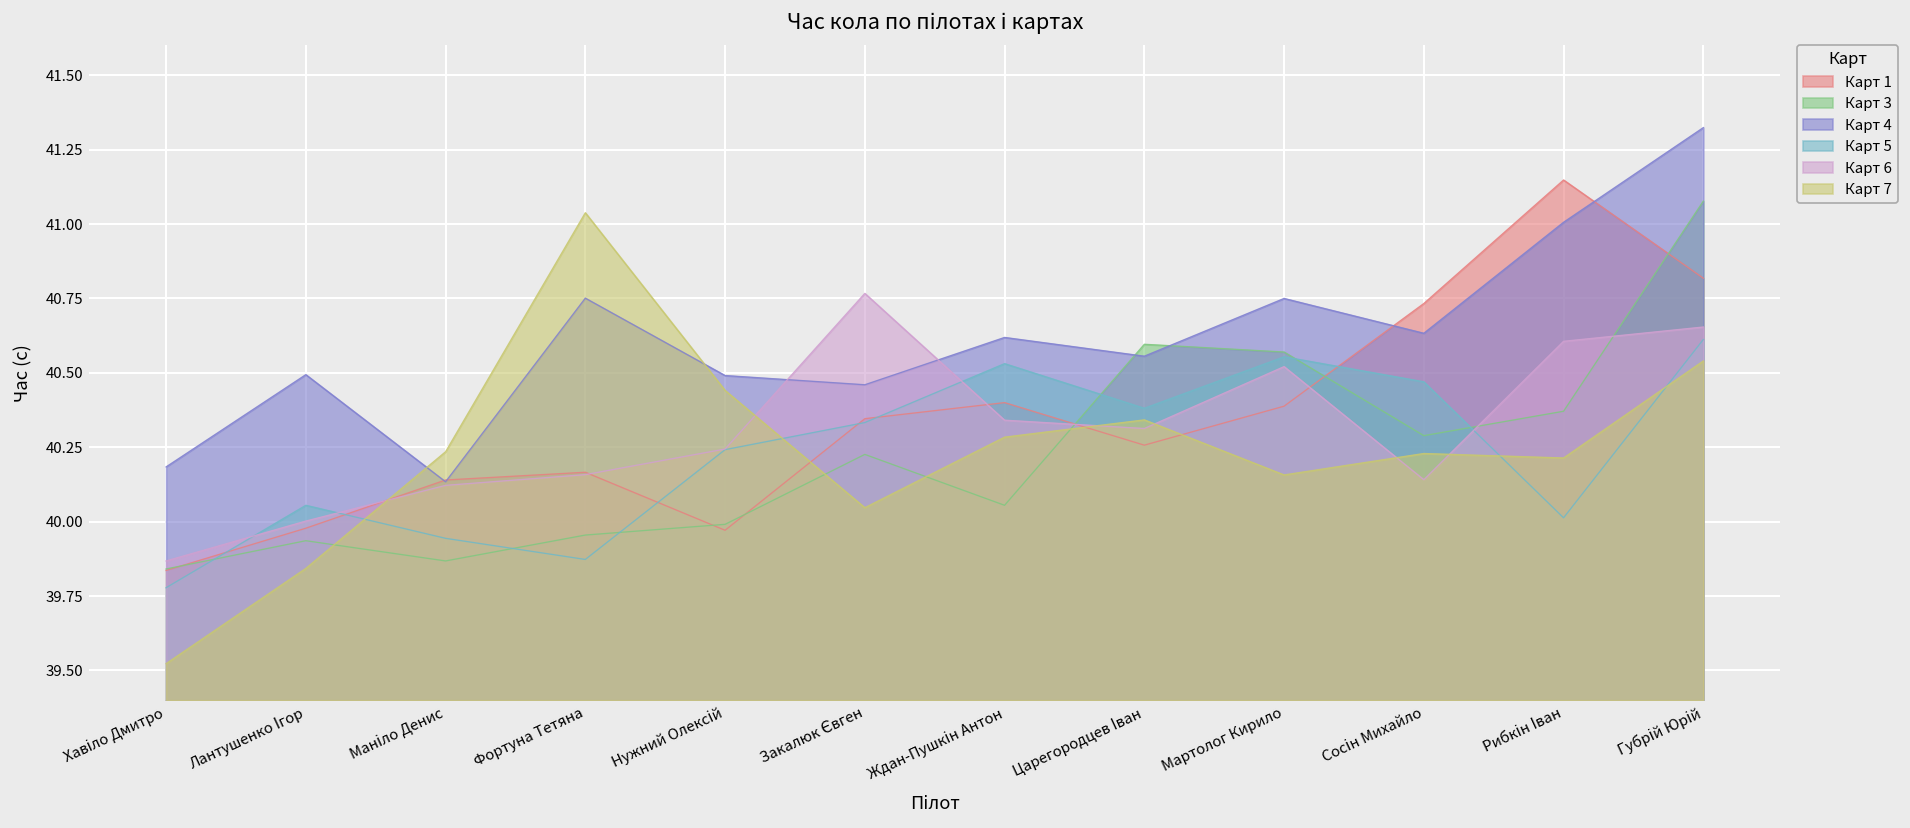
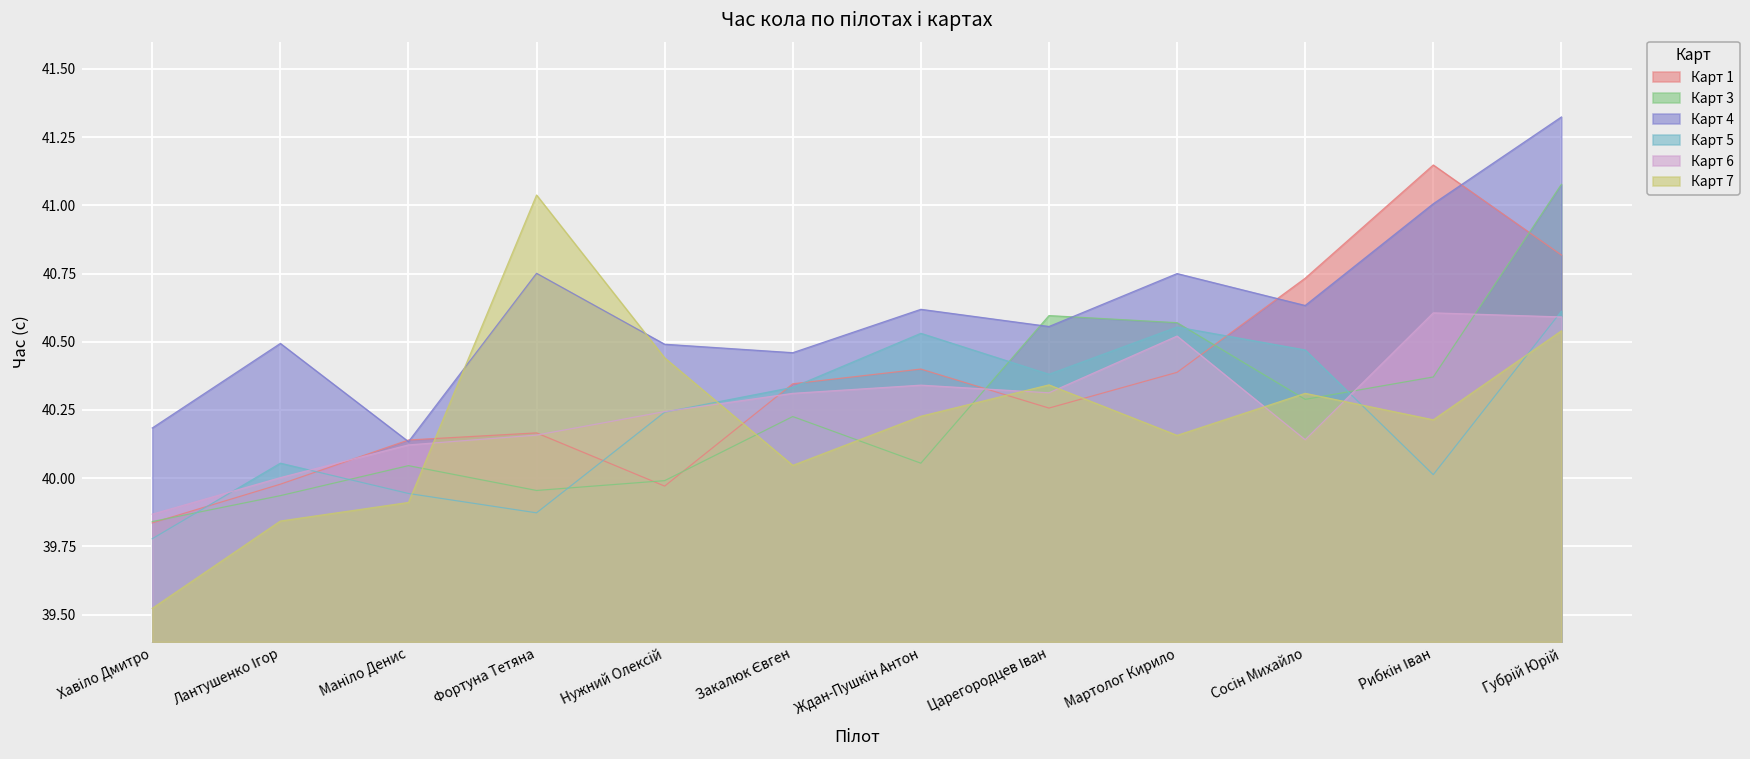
Карт 3, Маніло Денис: 39.87 -> 40.05
Карт 7, Маніло Денис: 40.24 -> 39.91
Карт 6, Закалюк Євген: 40.77 -> 40.31
Карт 7, Ждан-Пушкін Антон: 40.28 -> 40.23
Карт 7, Сосін Михайло: 40.23 -> 40.31
Карт 6, Губрій Юрій: 40.65 -> 40.59
